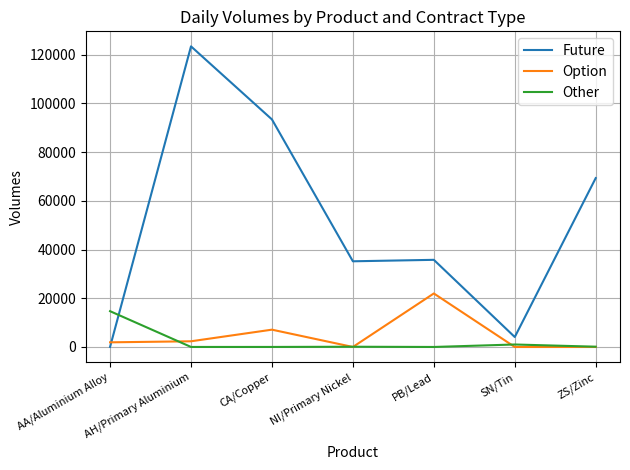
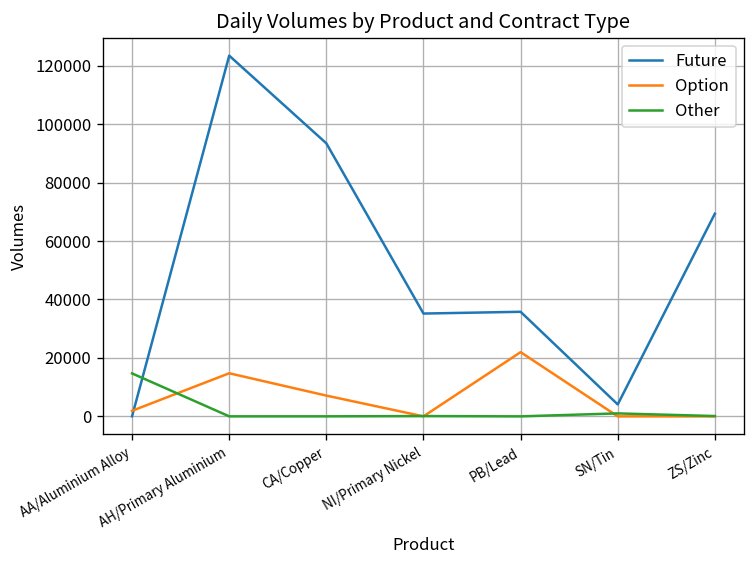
Option, AH/Primary Aluminium: 2000 -> 15000
